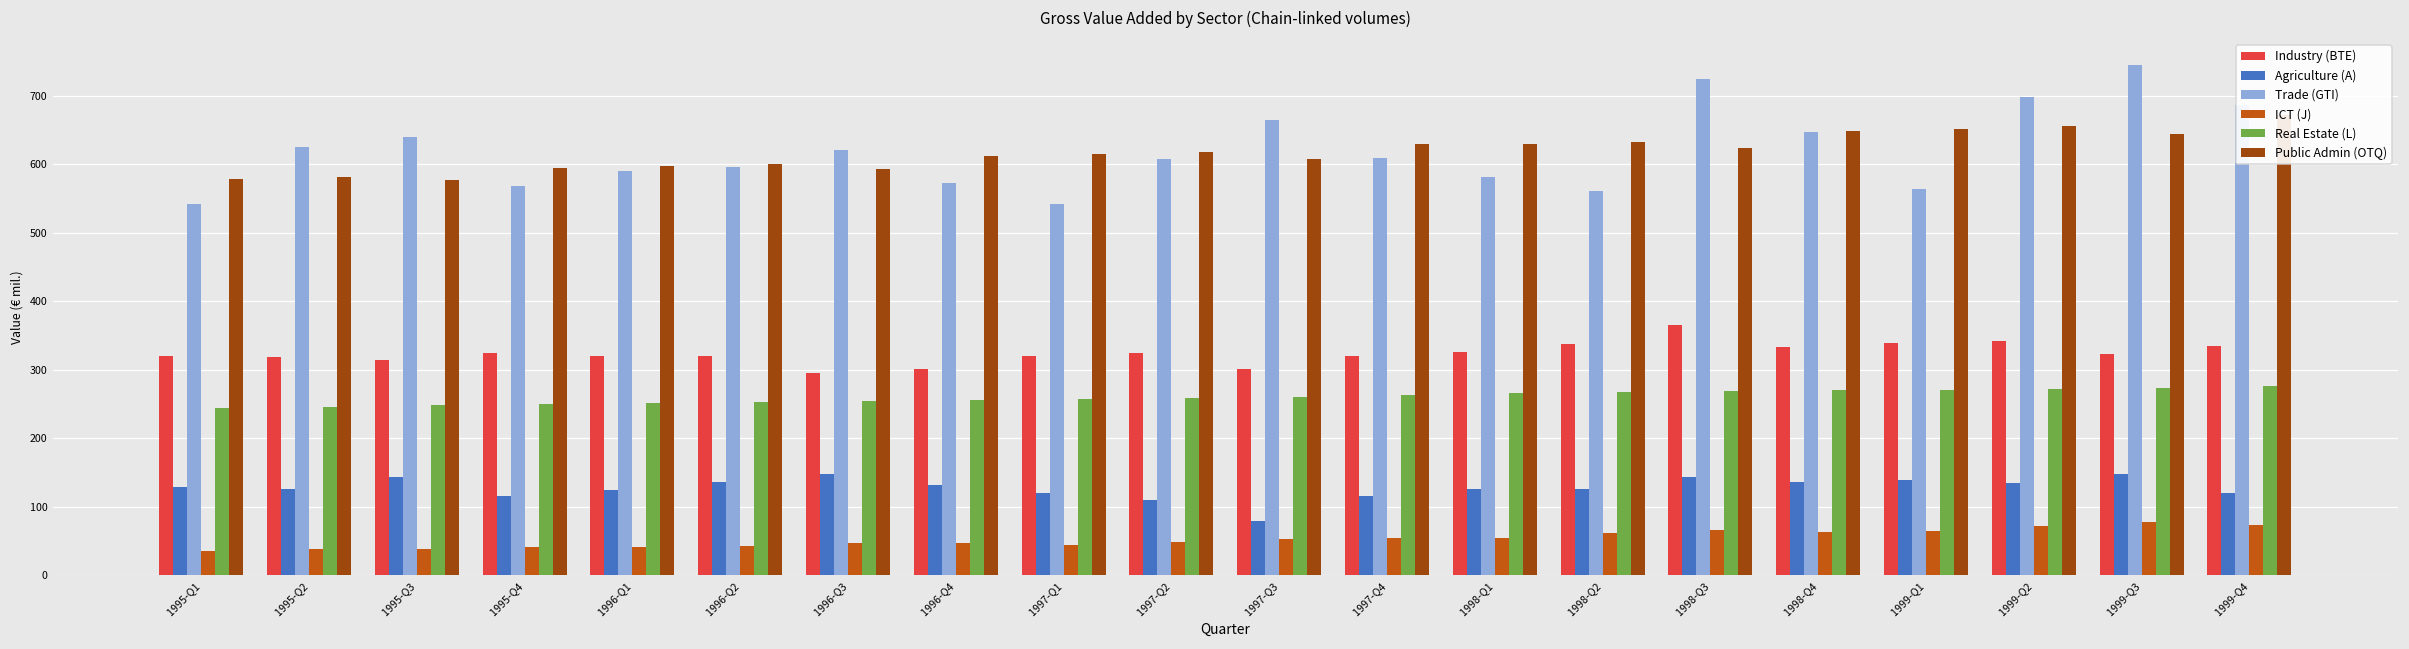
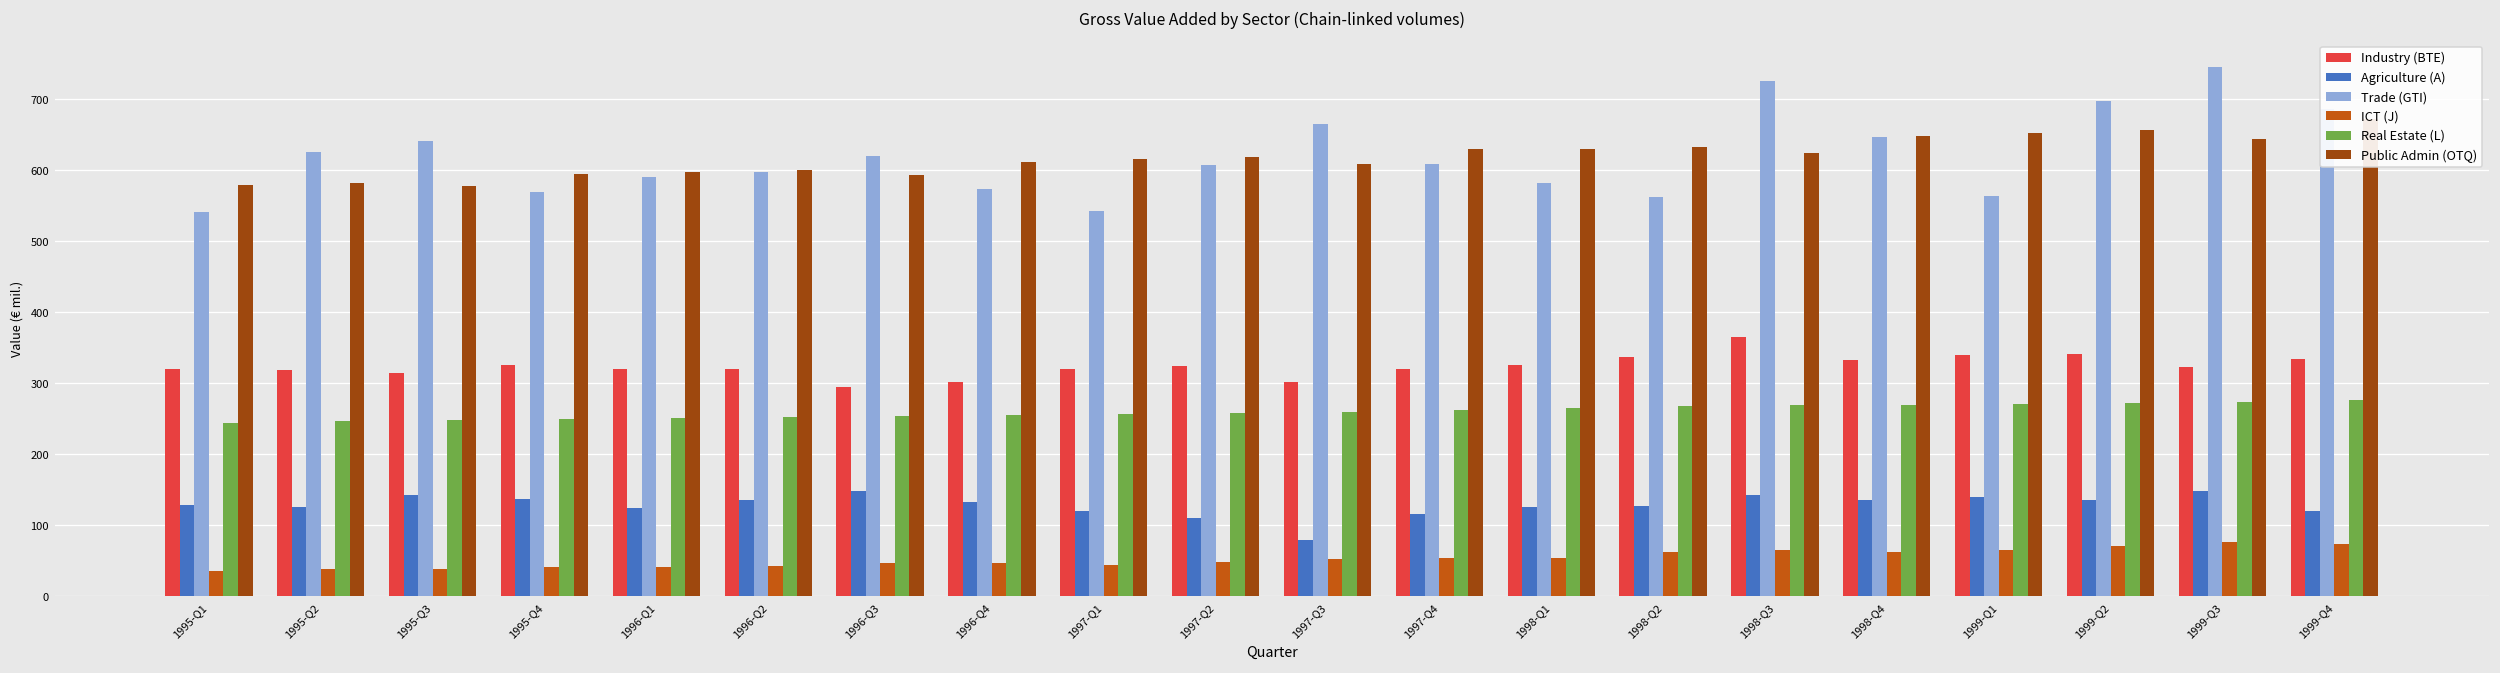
Agriculture (A), 1995-Q4: 120 -> 140
